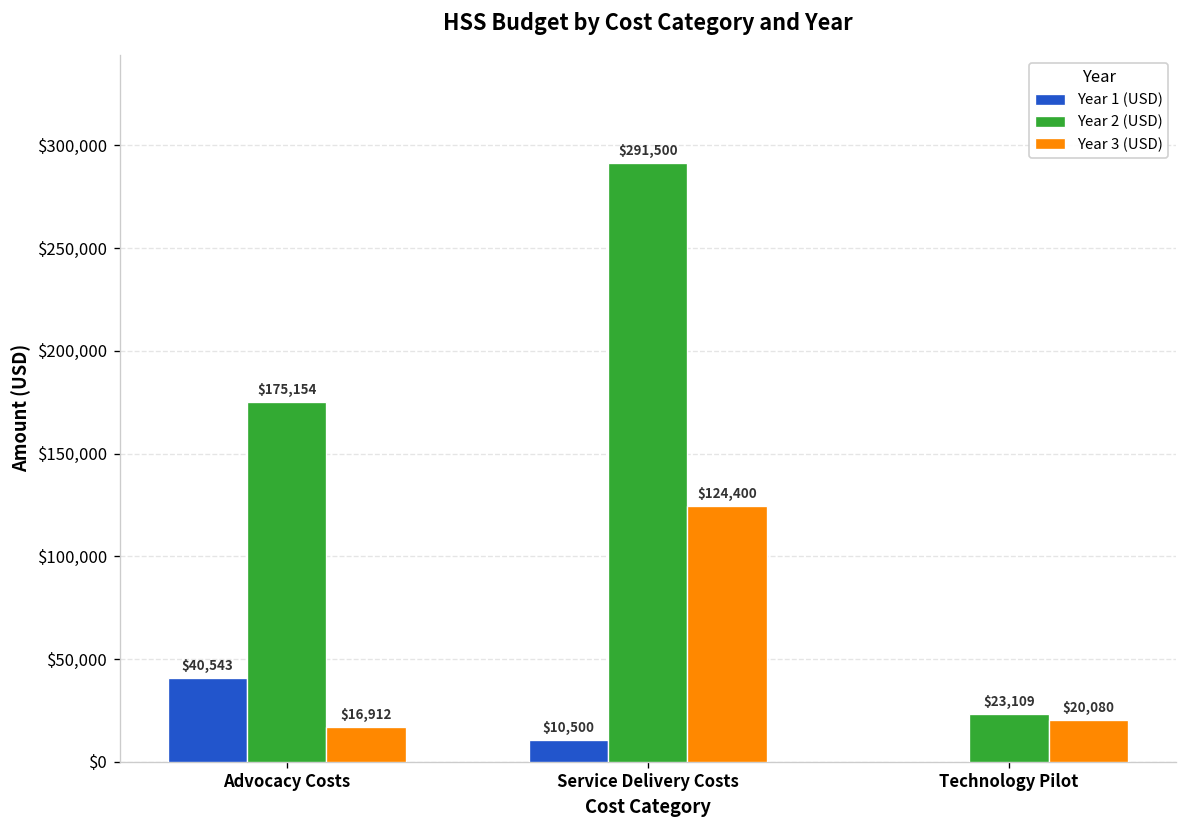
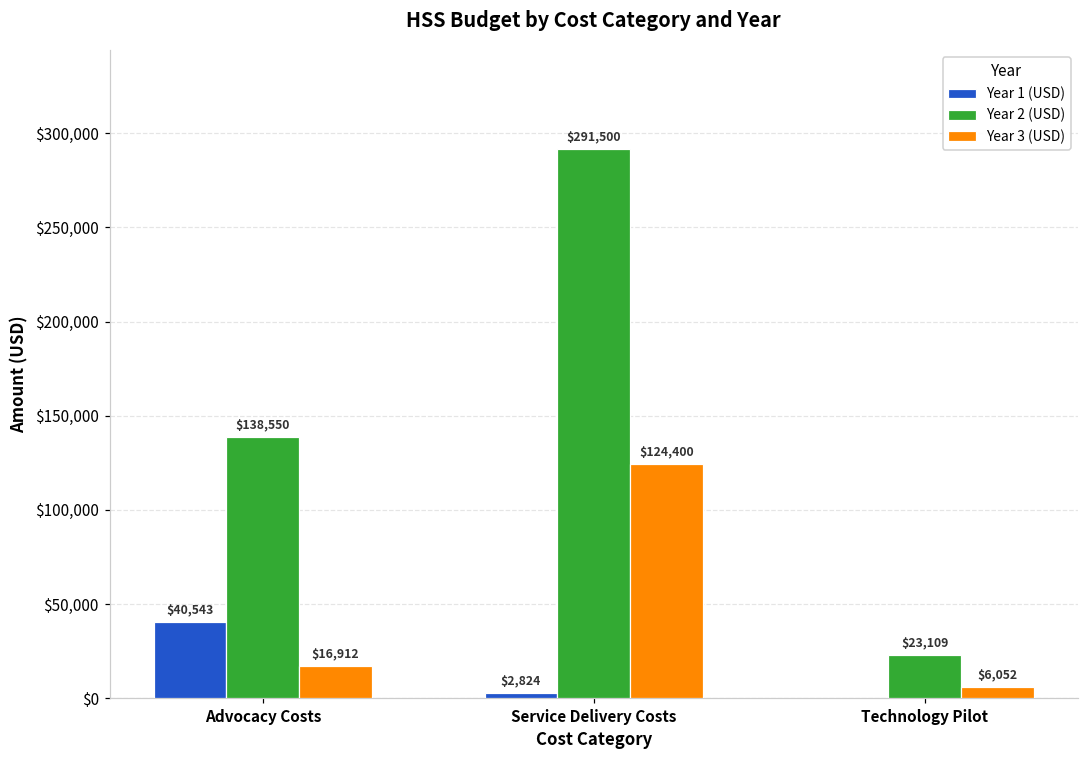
Year 2 (USD), Advocacy Costs: $175,154 -> $138,550
Year 1 (USD), Service Delivery Costs: $10,500 -> $2,824
Year 3 (USD), Technology Pilot: $20,080 -> $6,052
